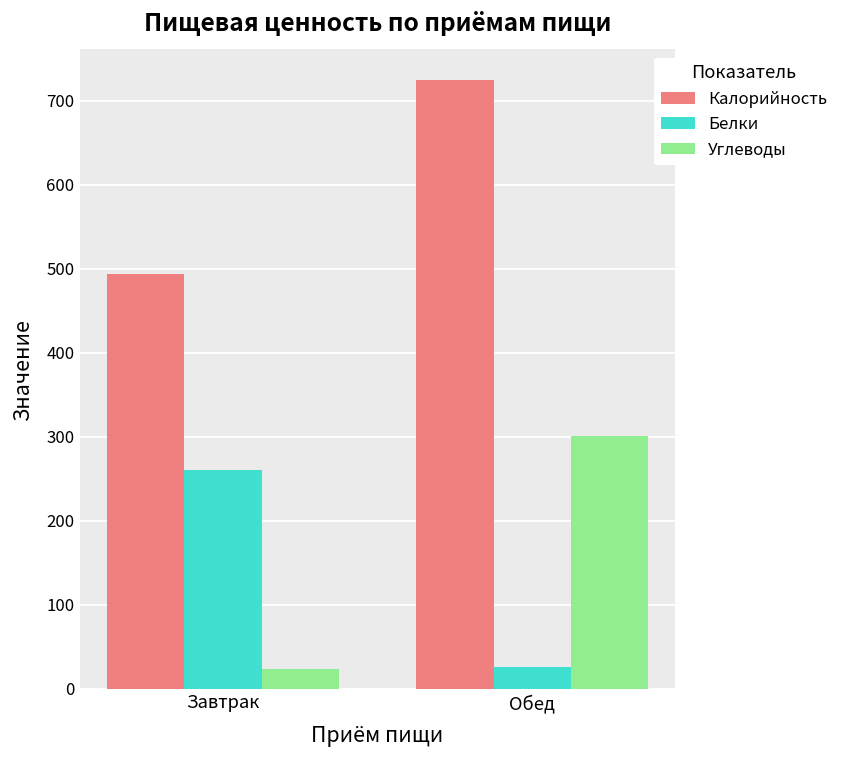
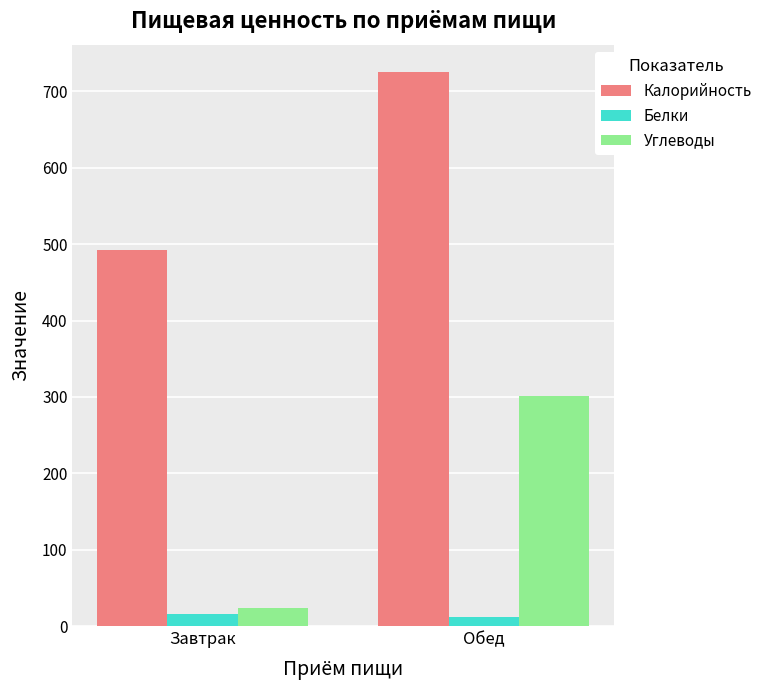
Белки, Завтрак: 260 -> 20
Белки, Обед: 30 -> 10
